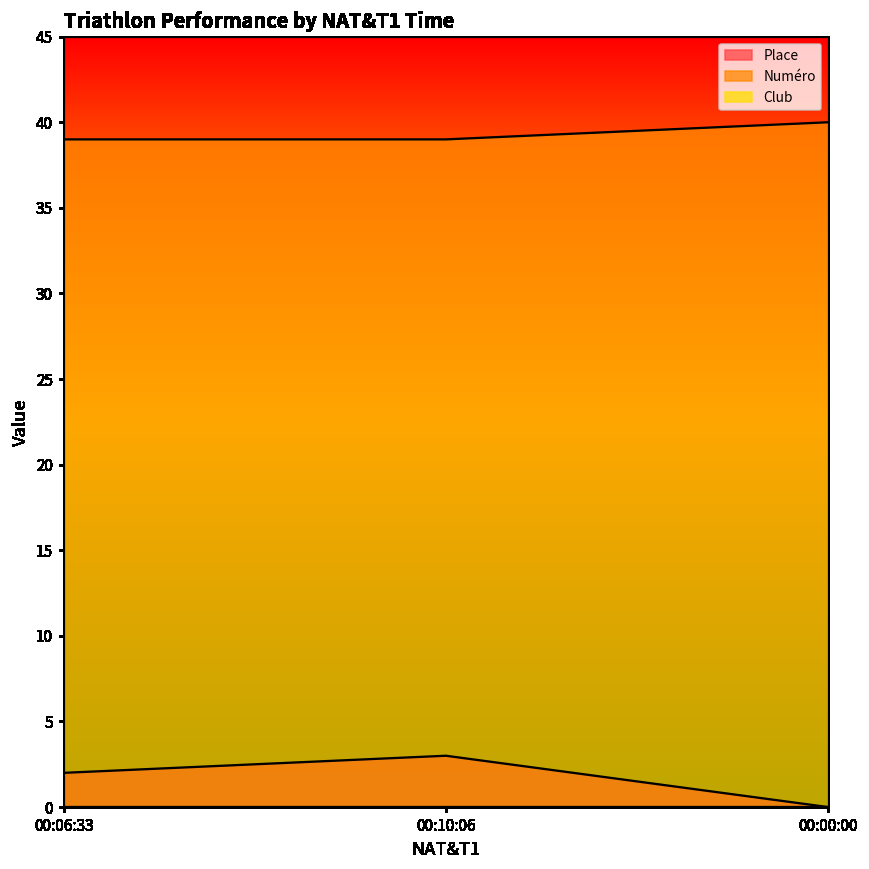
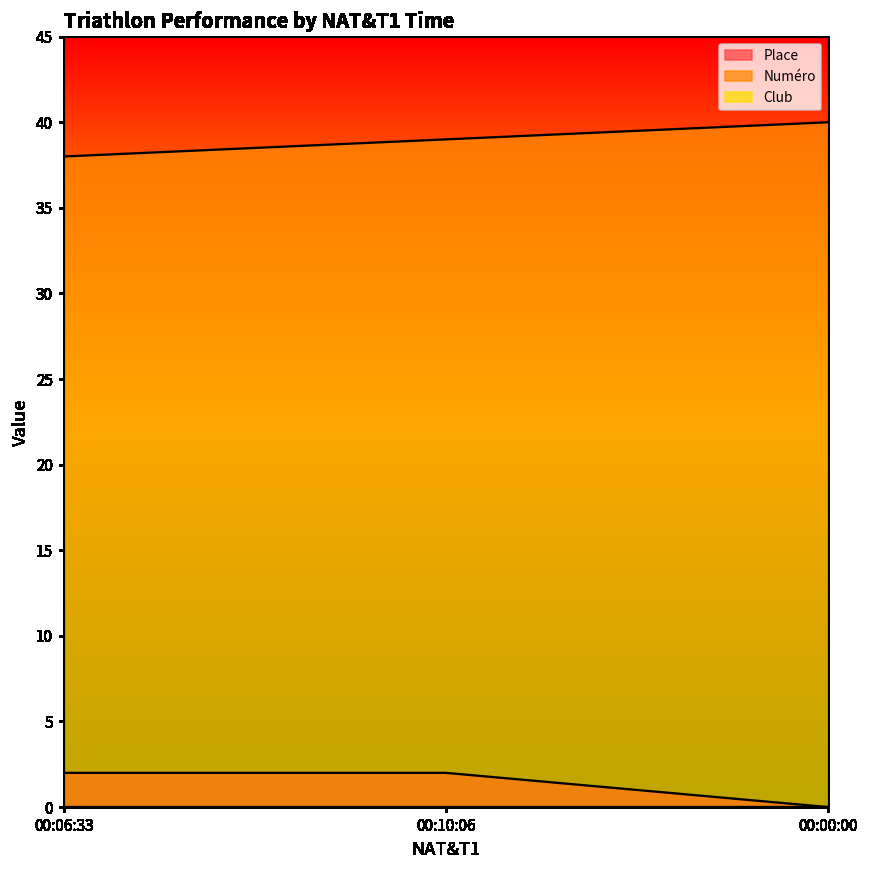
Numéro, 00:06:33: 39 -> 38
Place, 00:10:06: 3 -> 2
